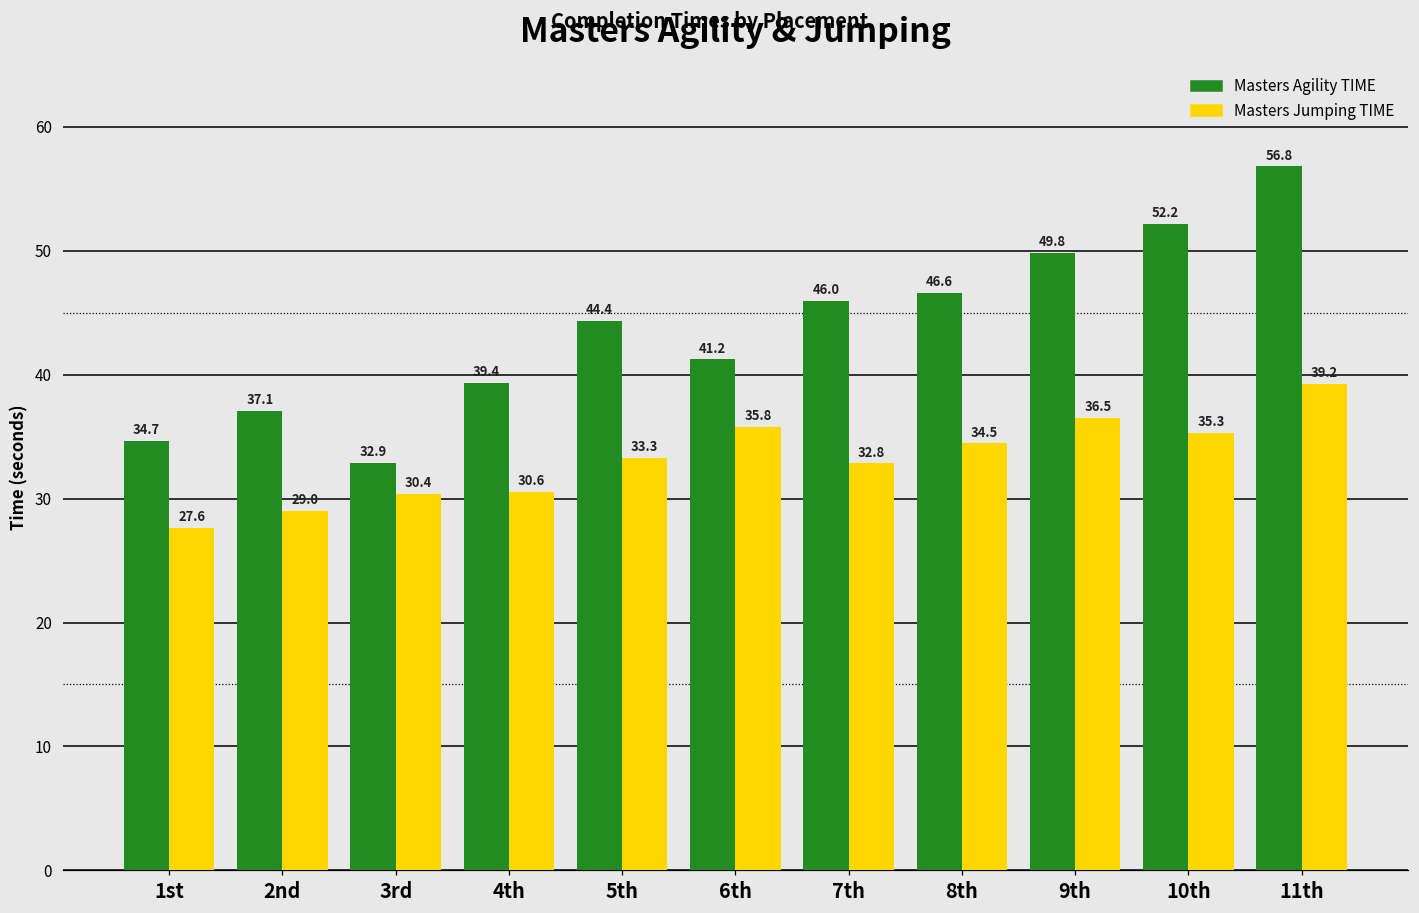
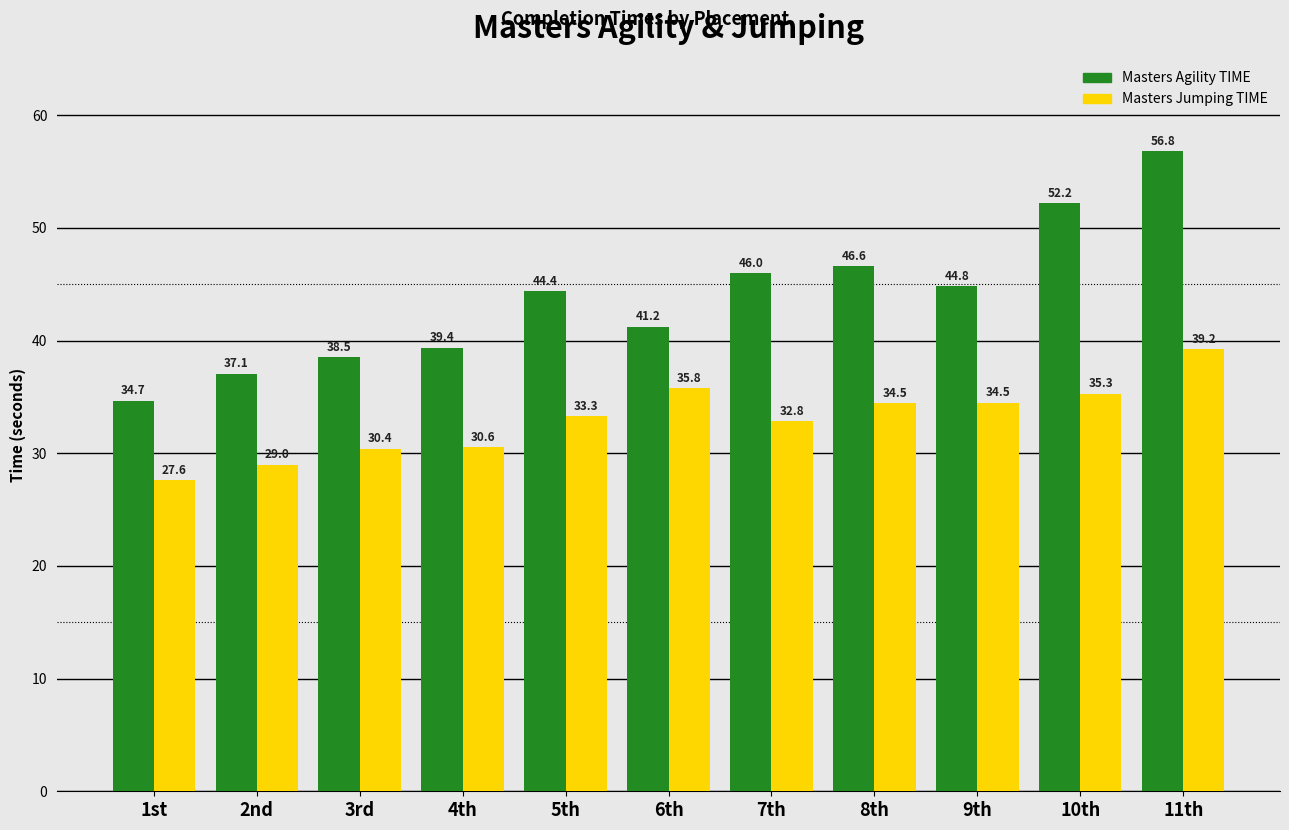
Masters Agility TIME, 3rd: 32.9 -> 38.5
Masters Agility TIME, 9th: 49.8 -> 44.8
Masters Jumping TIME, 9th: 36.5 -> 34.5
